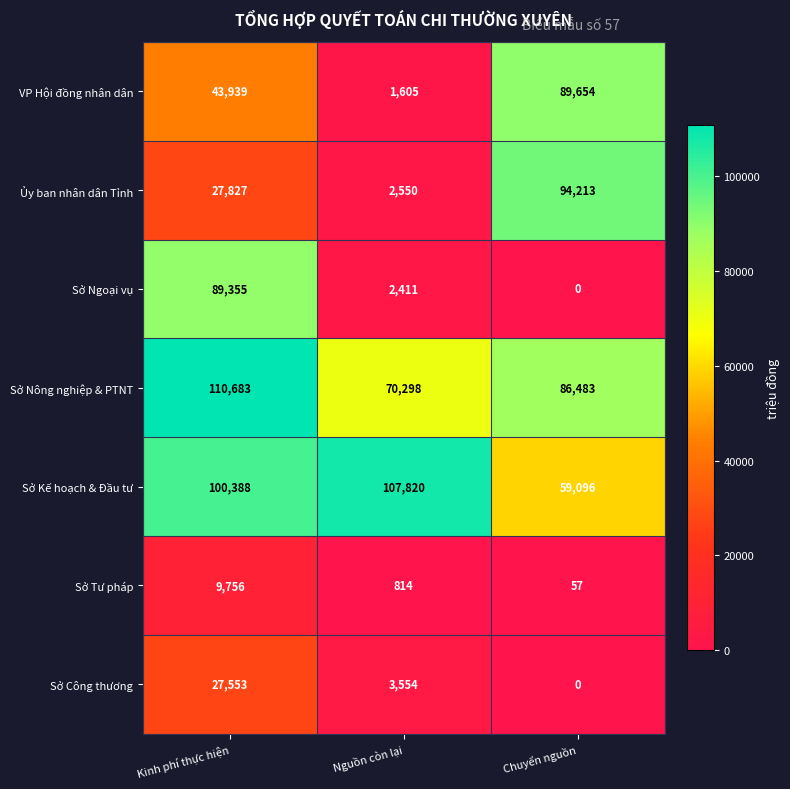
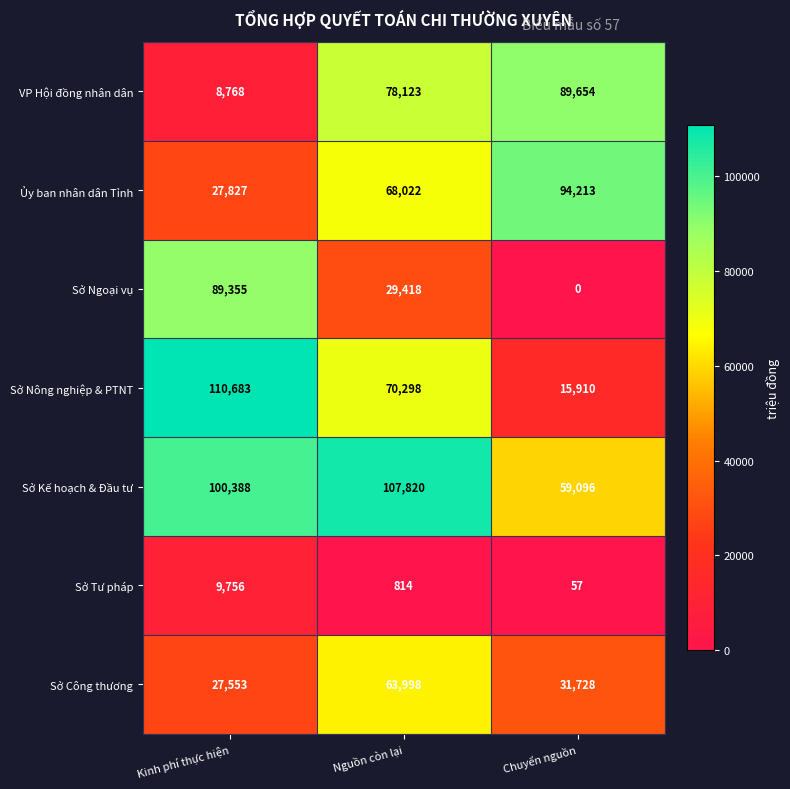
VP Hội đồng nhân dân, Kinh phí thực hiện: 43,939 -> 8,768
VP Hội đồng nhân dân, Nguồn còn lại: 1,605 -> 78,123
Ủy ban nhân dân Tỉnh, Nguồn còn lại: 2,550 -> 68,022
Sở Ngoại vụ, Nguồn còn lại: 2,411 -> 29,418
Sở Nông nghiệp & PTNT, Chuyển nguồn: 86,483 -> 15,910
Sở Công thương, Nguồn còn lại: 3,554 -> 63,998
Sở Công thương, Chuyển nguồn: 0 -> 31,728
